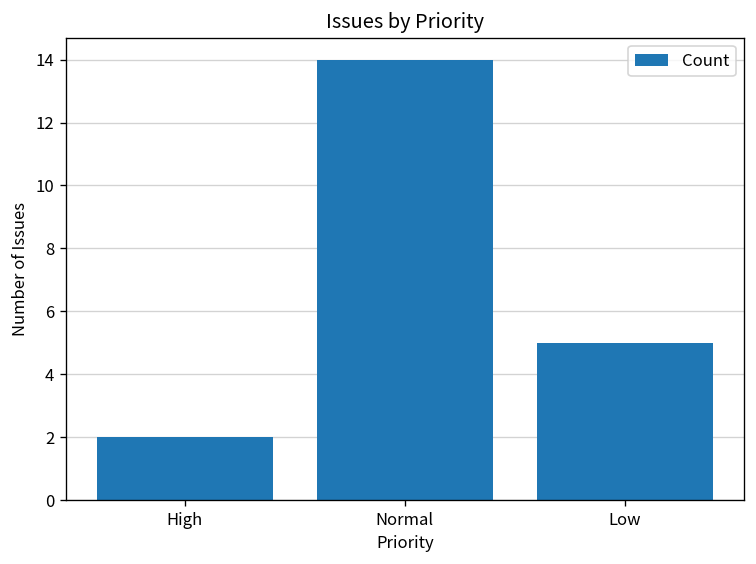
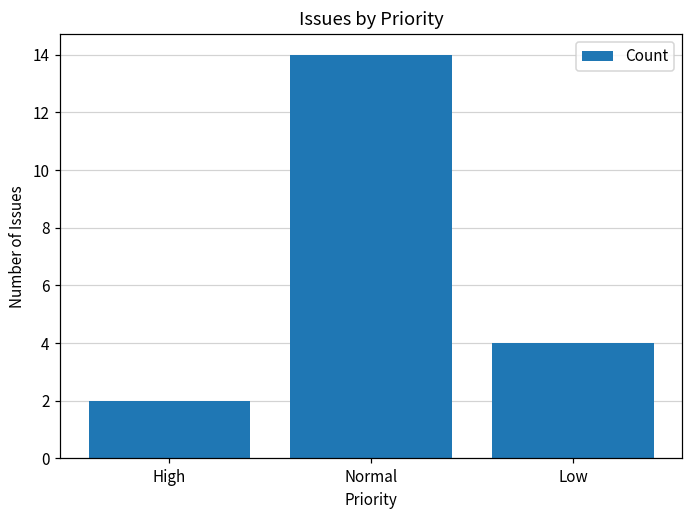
Low: 5 -> 4
